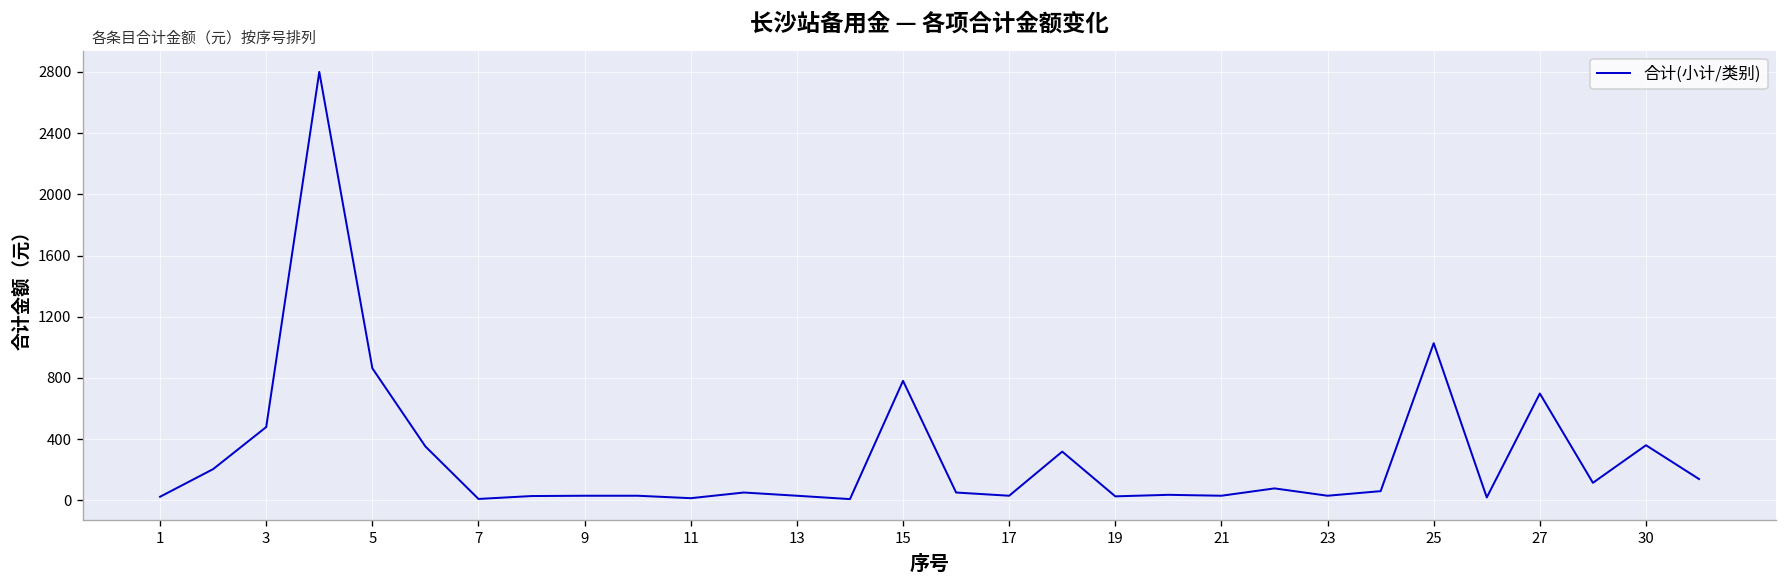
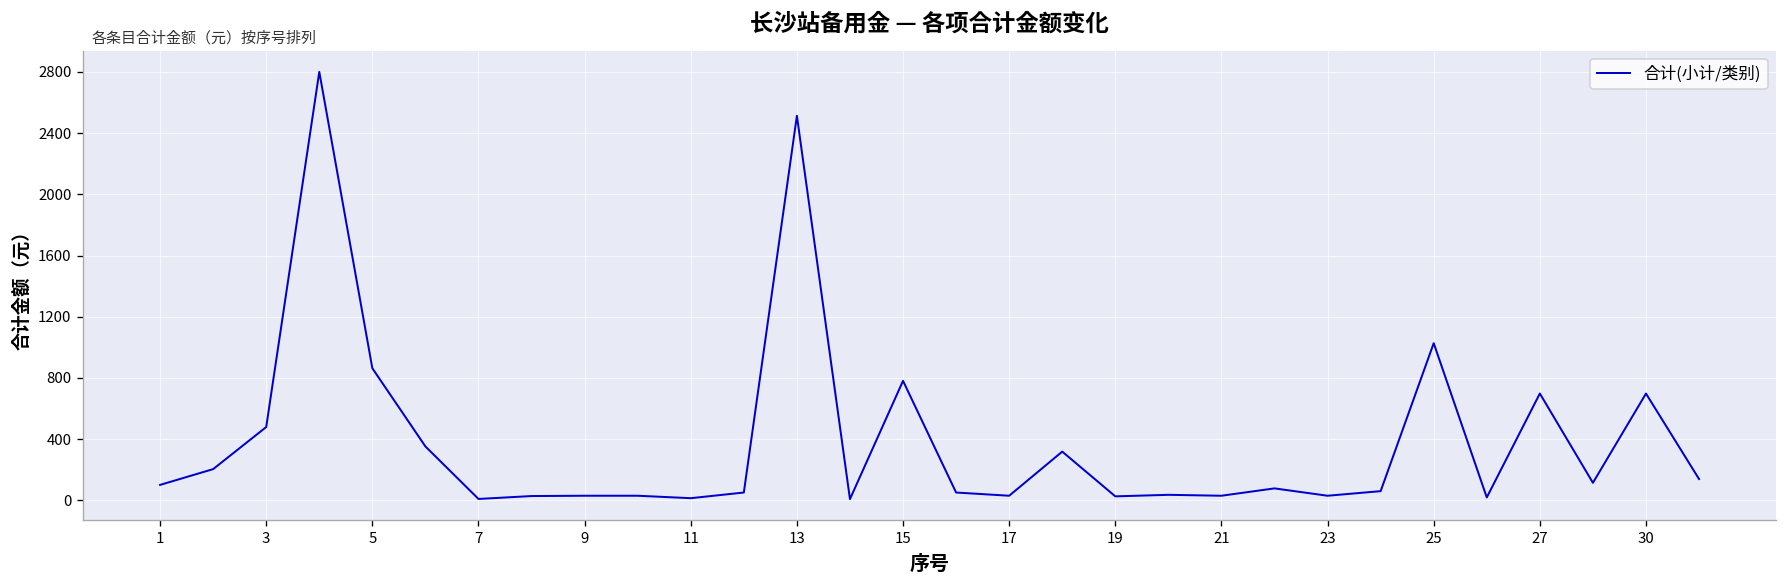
1: 20 -> 100
13: 30 -> 2510
30: 360 -> 700
